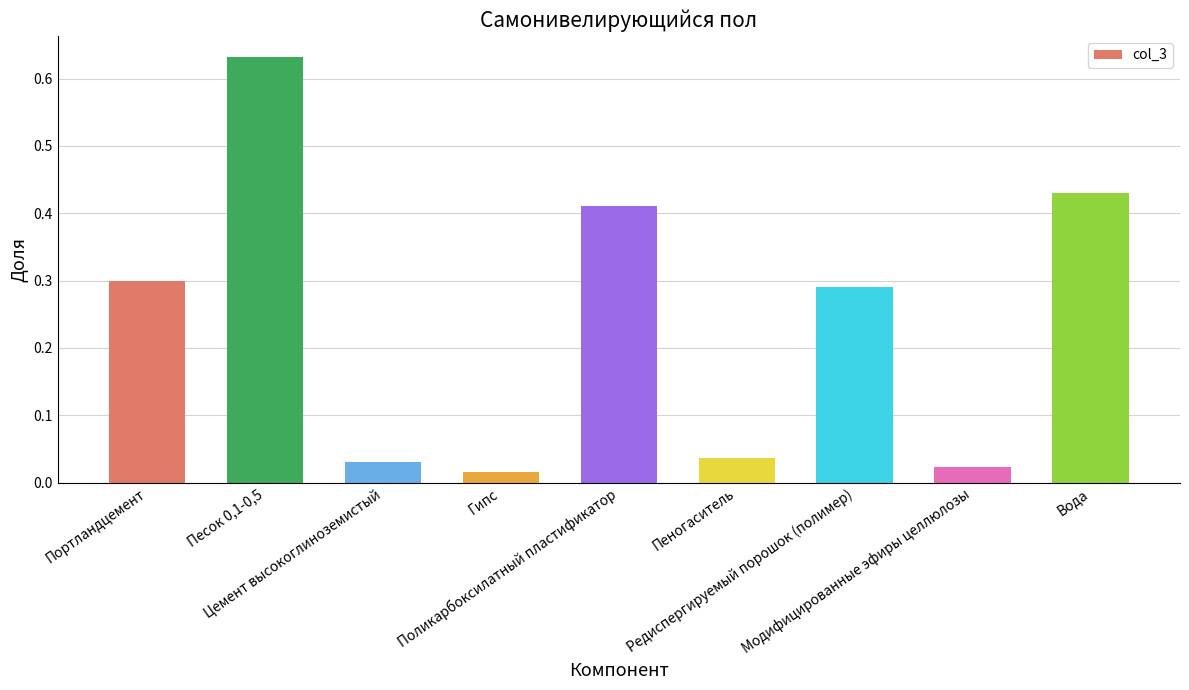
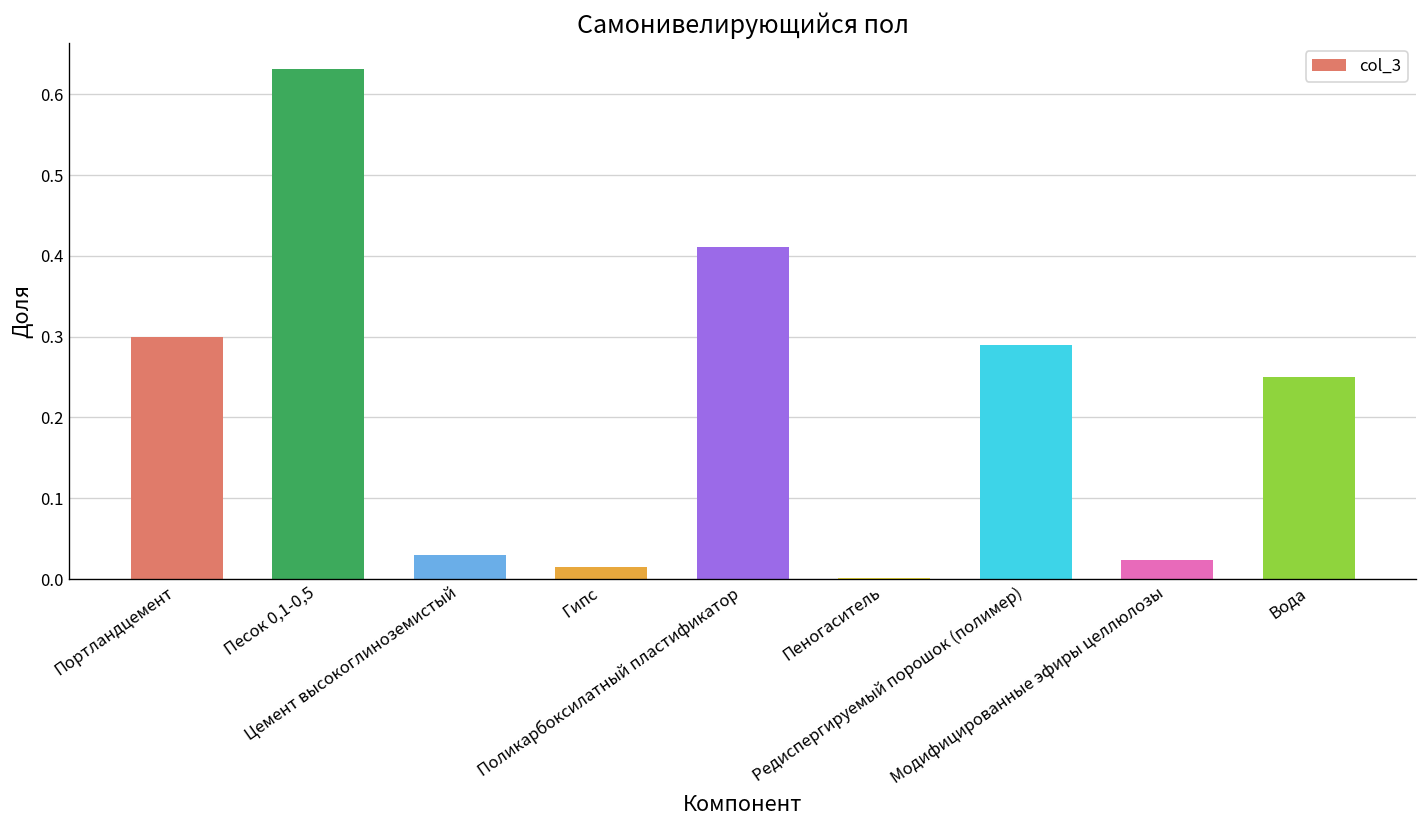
Пеногаситель: 0.04 -> 0.00
Вода: 0.43 -> 0.25
